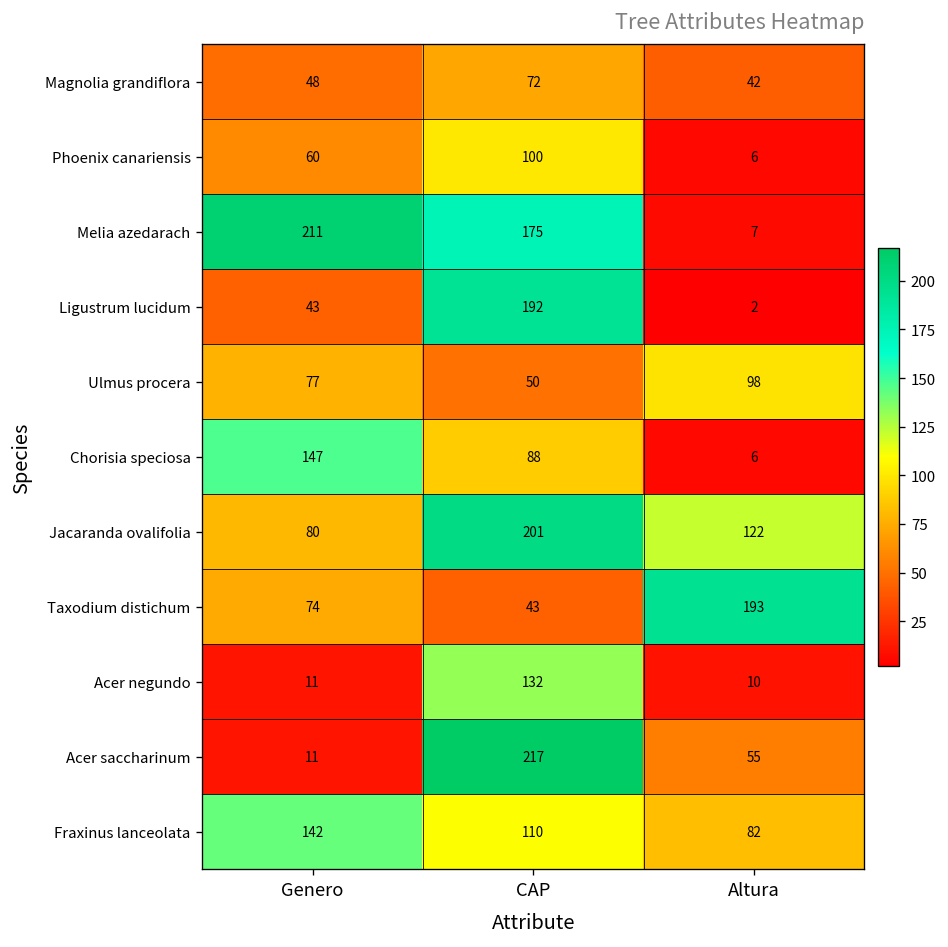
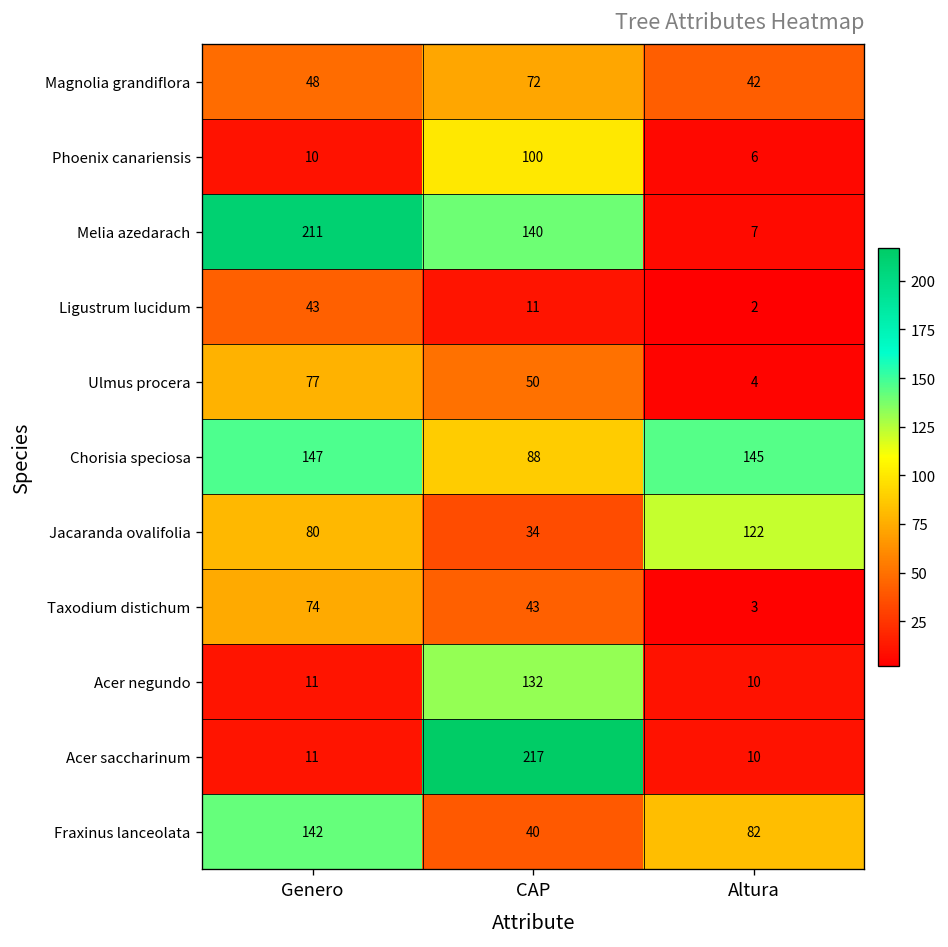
Phoenix canariensis, Genero: 60 -> 10
Melia azedarach, CAP: 175 -> 140
Ligustrum lucidum, CAP: 192 -> 11
Ulmus procera, Altura: 98 -> 4
Chorisia speciosa, Altura: 6 -> 145
Jacaranda ovalifolia, CAP: 201 -> 34
Taxodium distichum, Altura: 193 -> 3
Acer saccharinum, Altura: 55 -> 10
Fraxinus lanceolata, CAP: 110 -> 40
